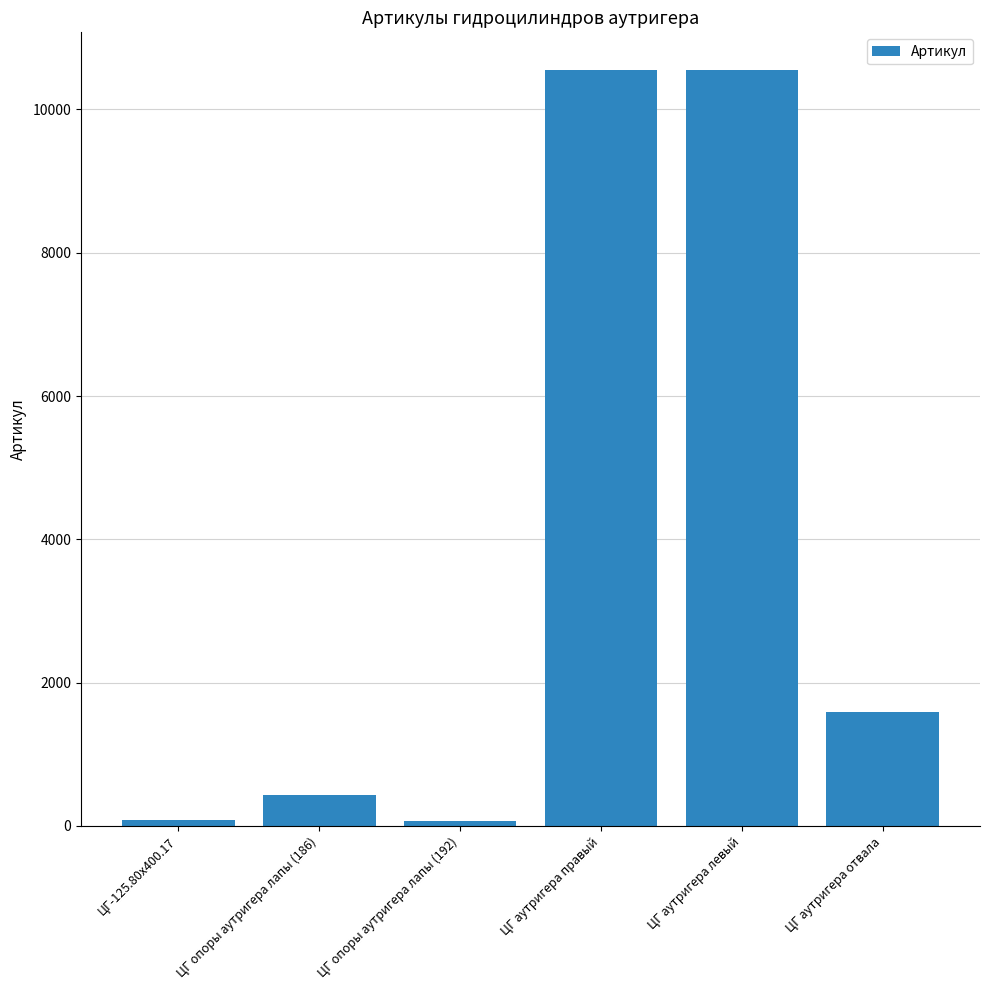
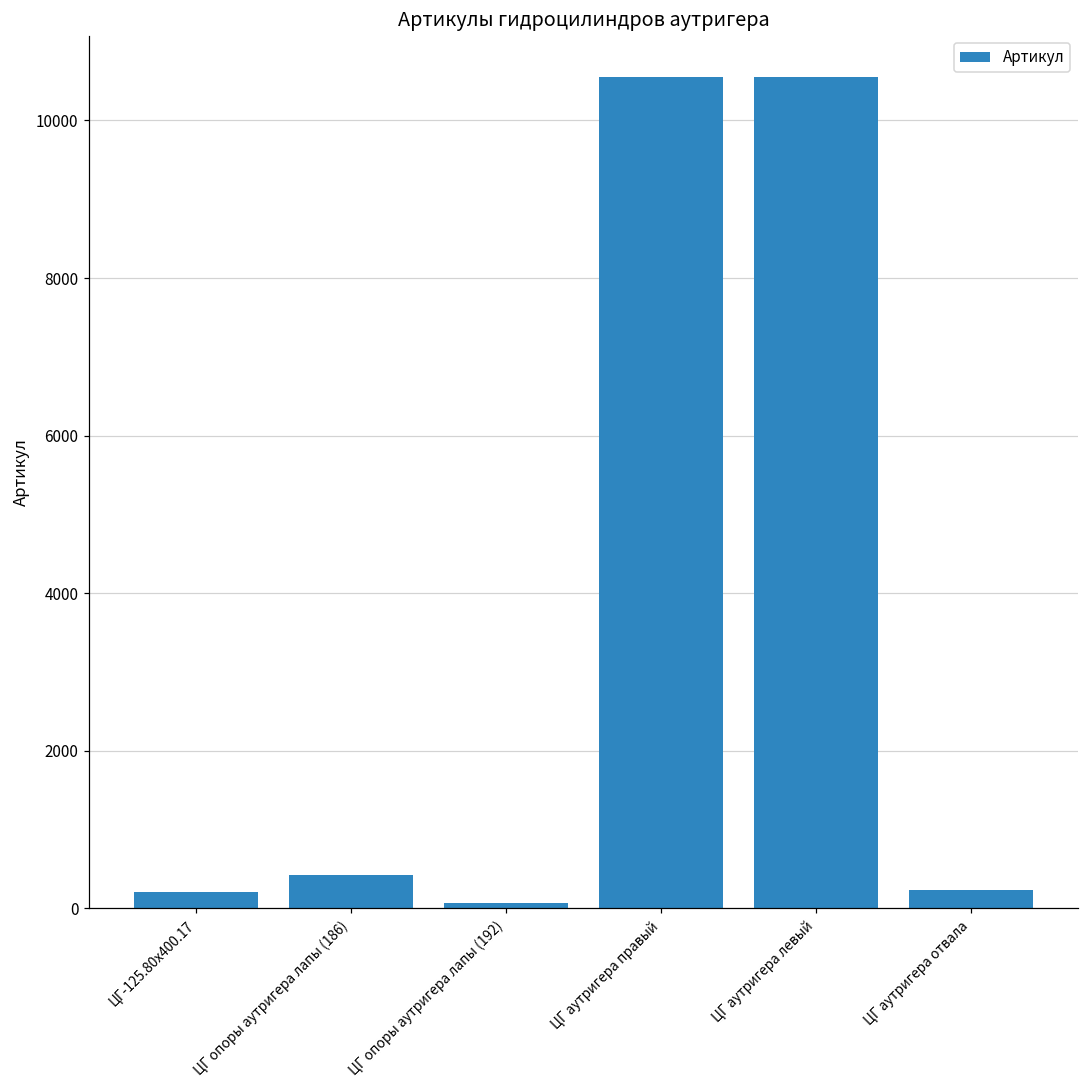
ЦГ-125.80х400.17: 100 -> 200
ЦГ аутригера отвала: 1600 -> 200
